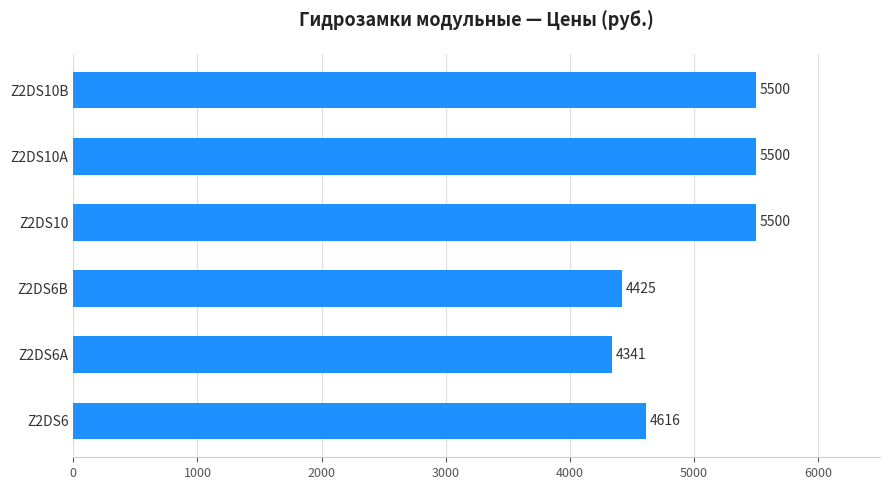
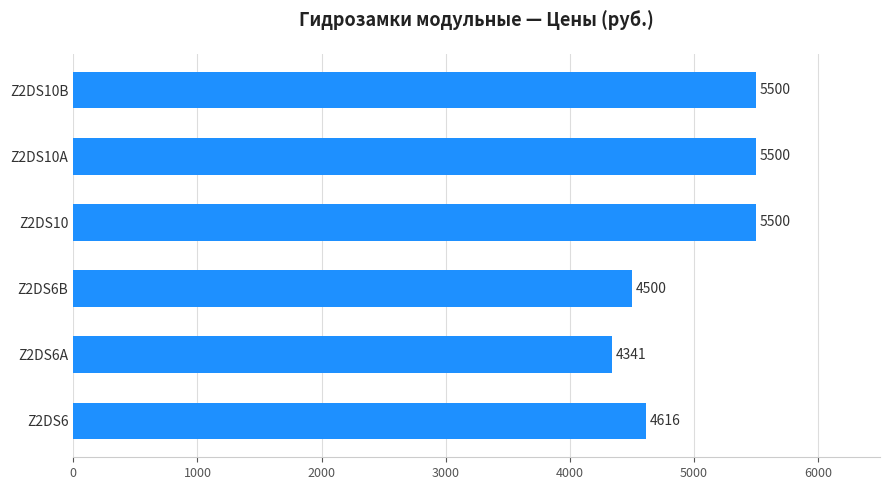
Z2DS6B: 4425 -> 4500
